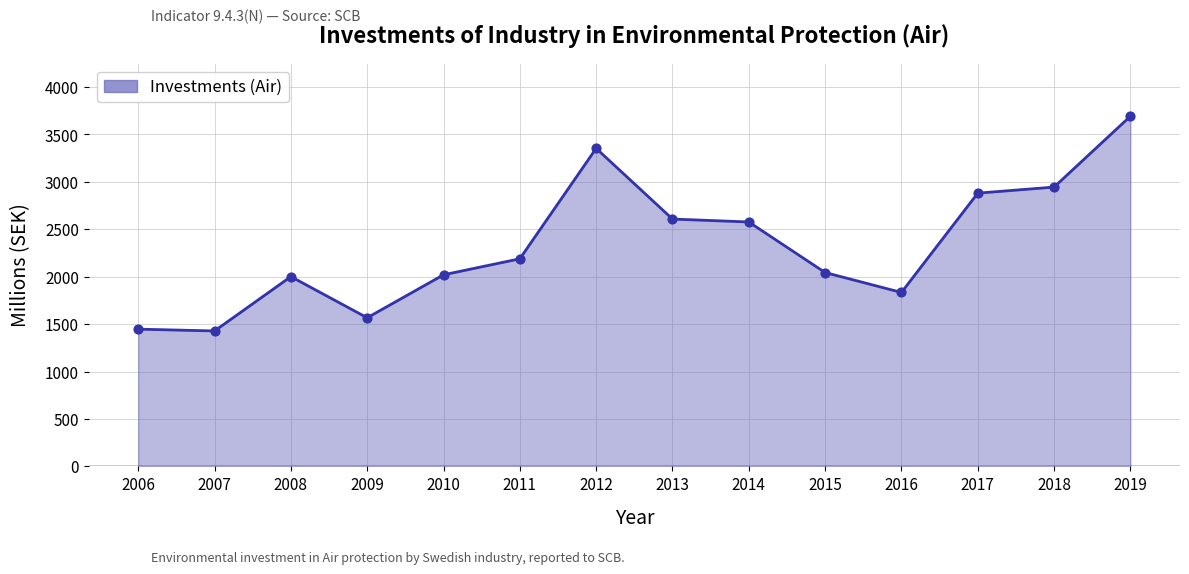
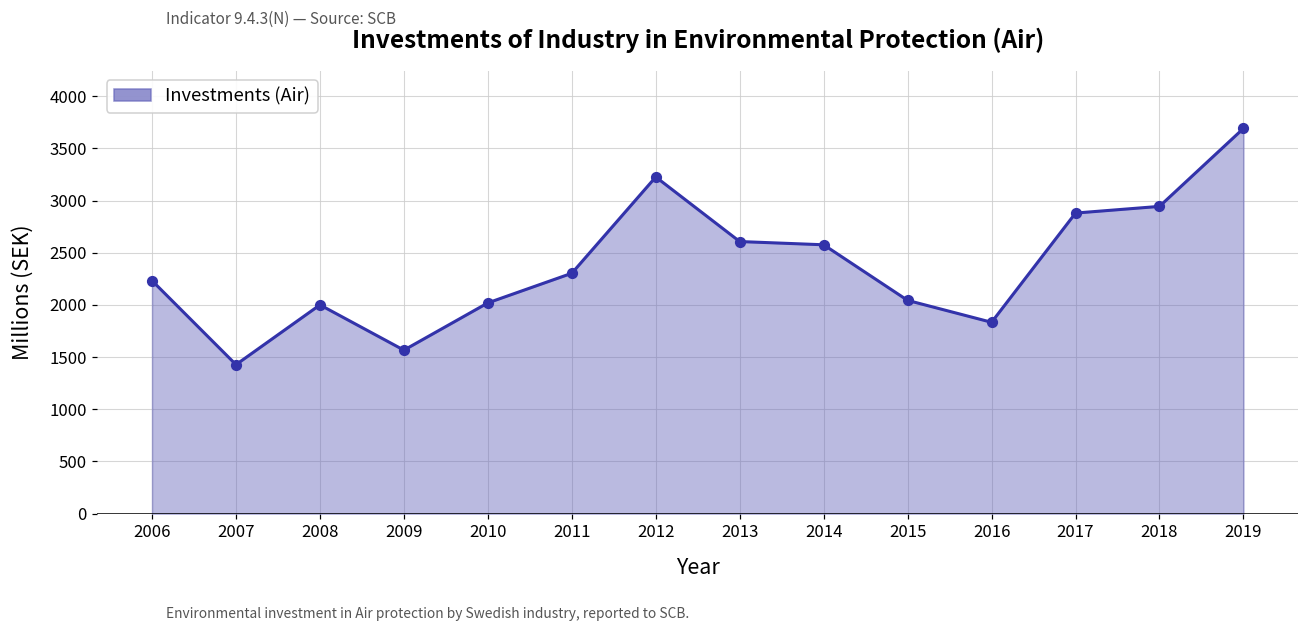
2006: 1400 -> 2200
2011: 2200 -> 2300
2012: 3400 -> 3200
